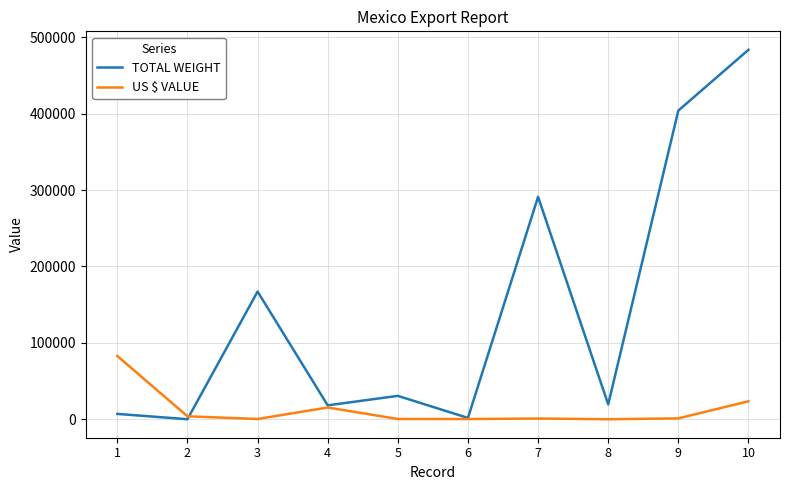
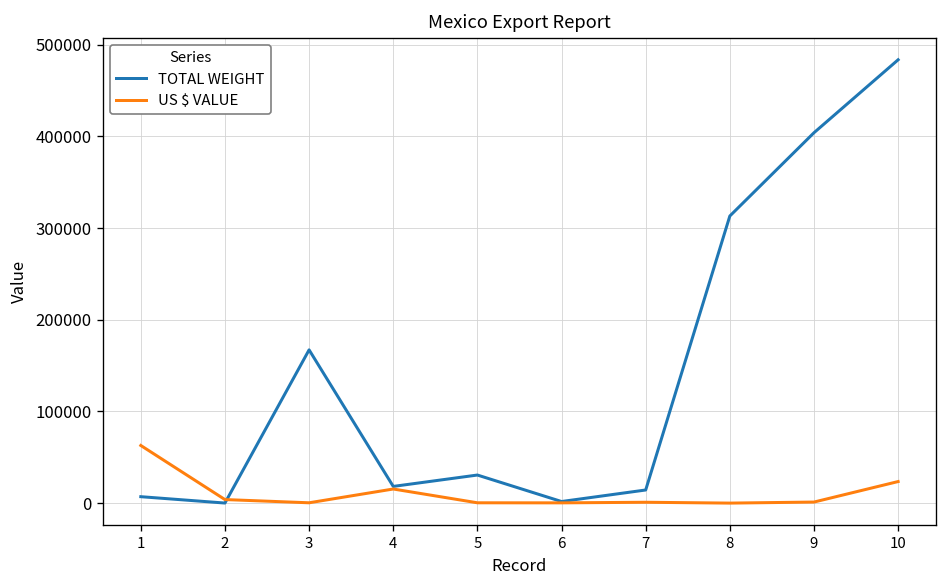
US $ VALUE, 1: 80000 -> 60000
TOTAL WEIGHT, 7: 290000 -> 10000
TOTAL WEIGHT, 8: 20000 -> 310000
